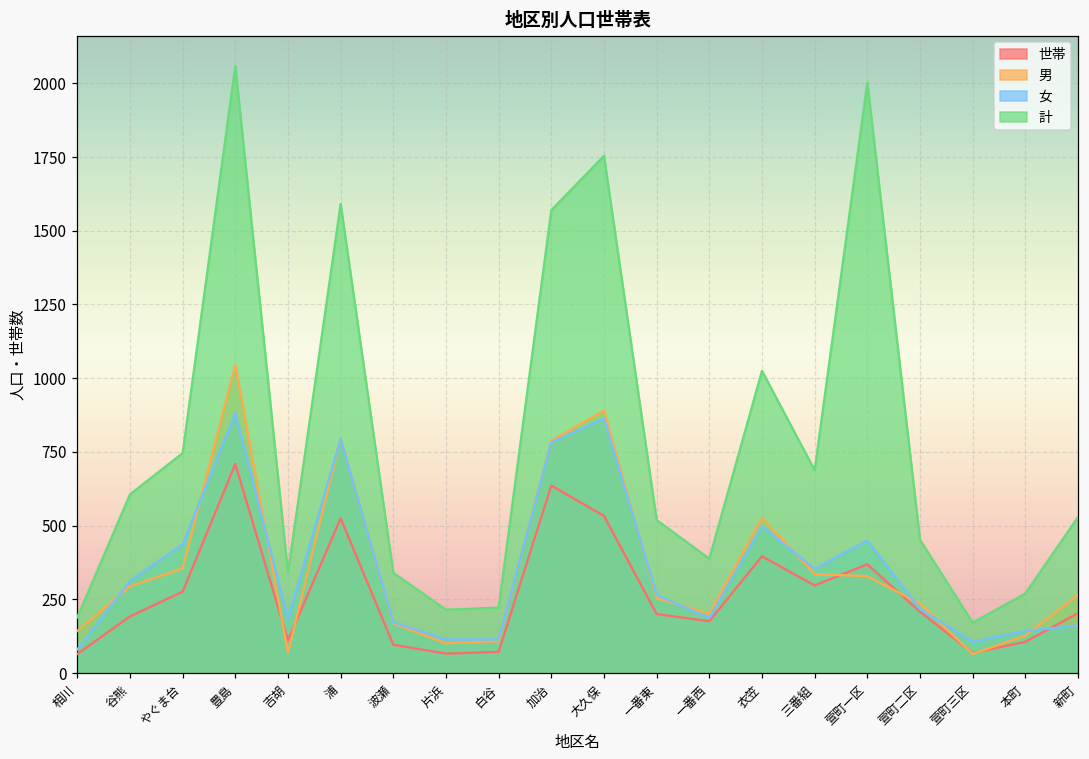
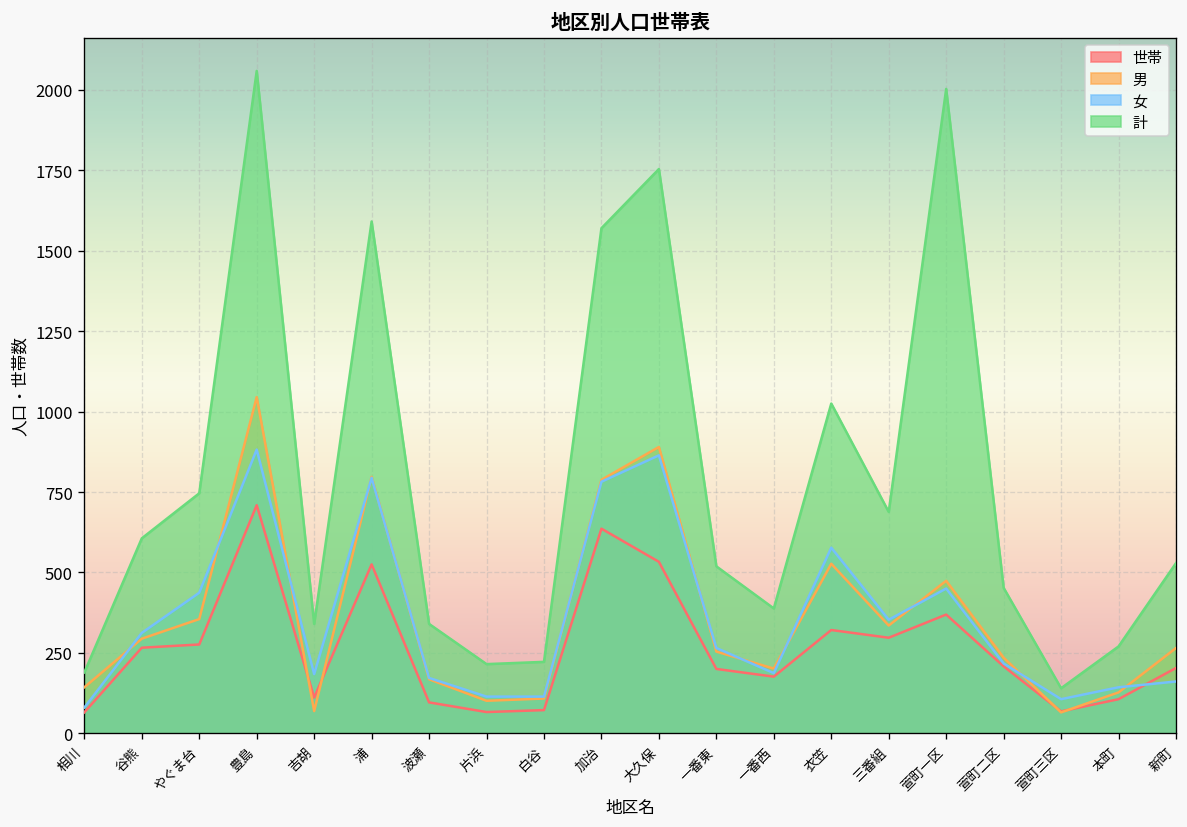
世帯, 谷熊: 190 -> 270
世帯, 衣笠: 400 -> 320
女, 衣笠: 500 -> 580
男, 萱町一区: 330 -> 470
計, 萱町三区: 170 -> 140
